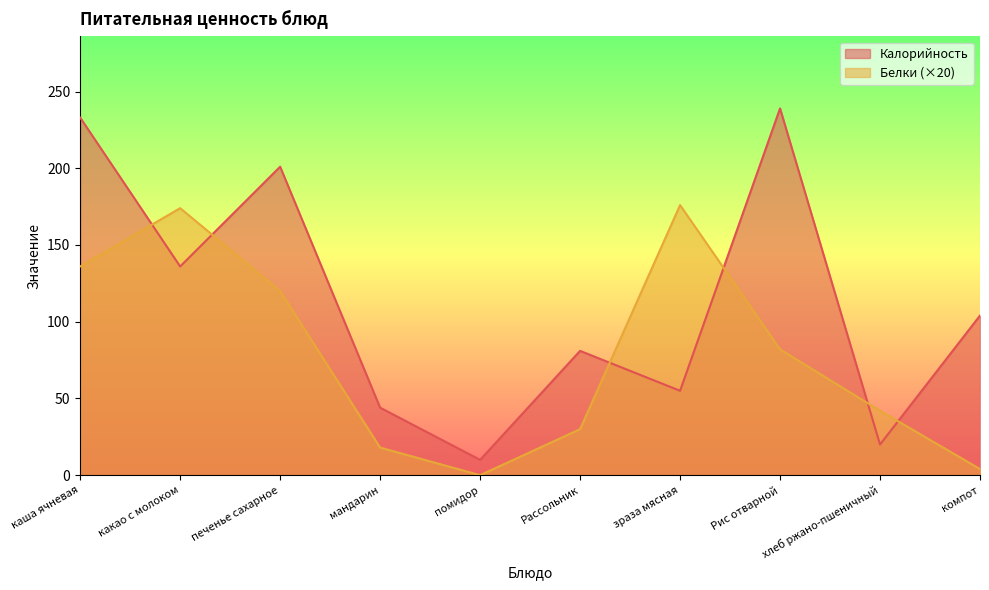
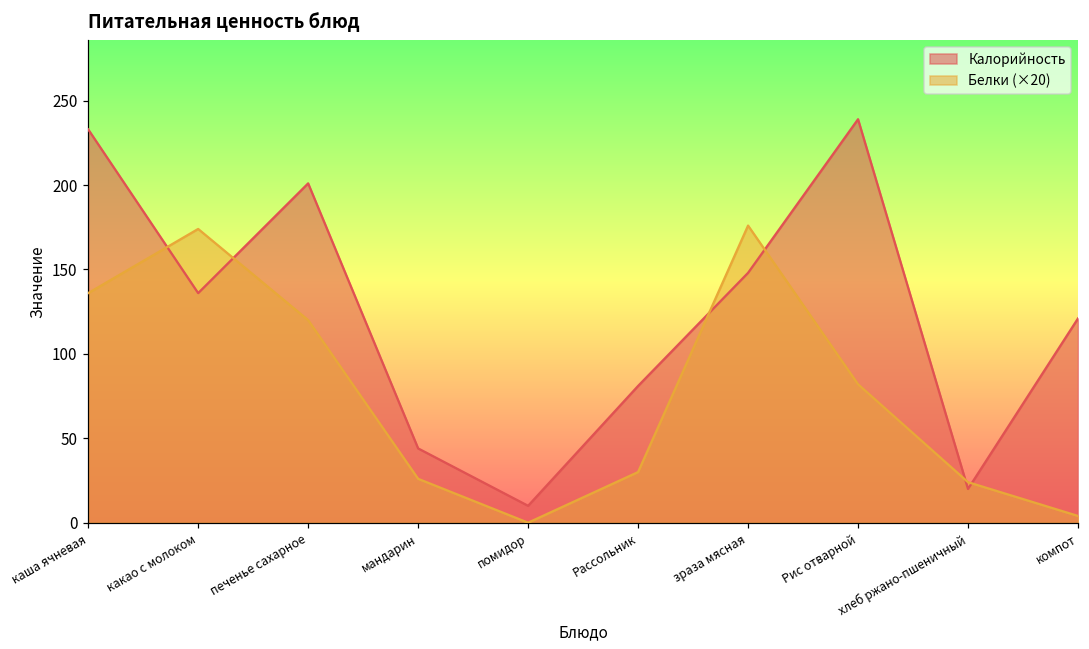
Белки (×20), мандарин: 18 -> 26
Калорийность, зраза мясная: 55 -> 148
Белки (×20), хлеб ржано-пшеничный: 42 -> 24
Калорийность, компот: 104 -> 121
